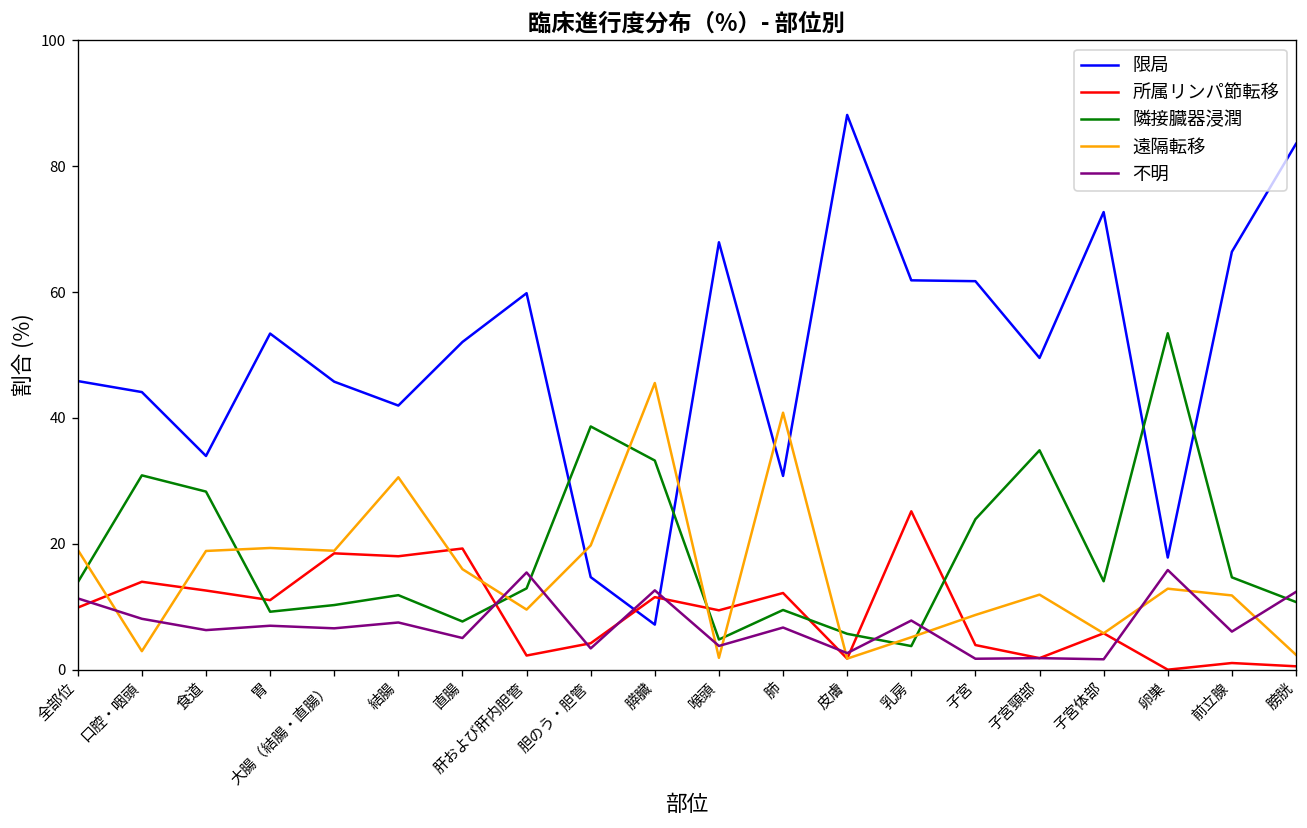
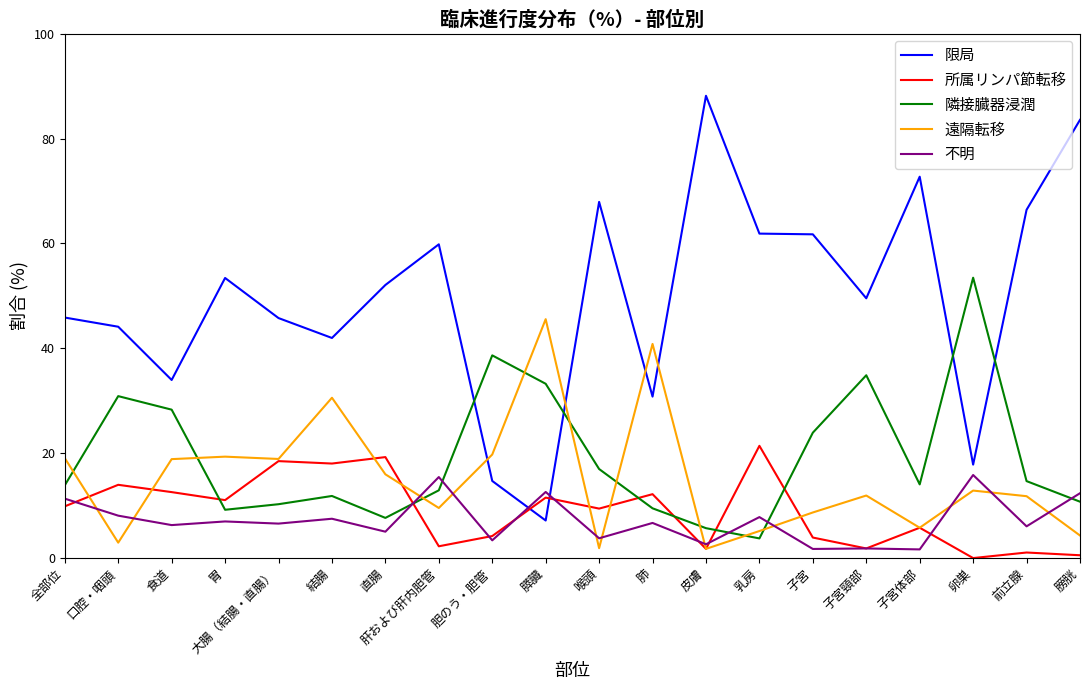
隣接臓器浸潤, 喉頭: 5 -> 17
所属リンパ節転移, 乳房: 25 -> 21
遠隔転移, 膀胱: 2 -> 4
